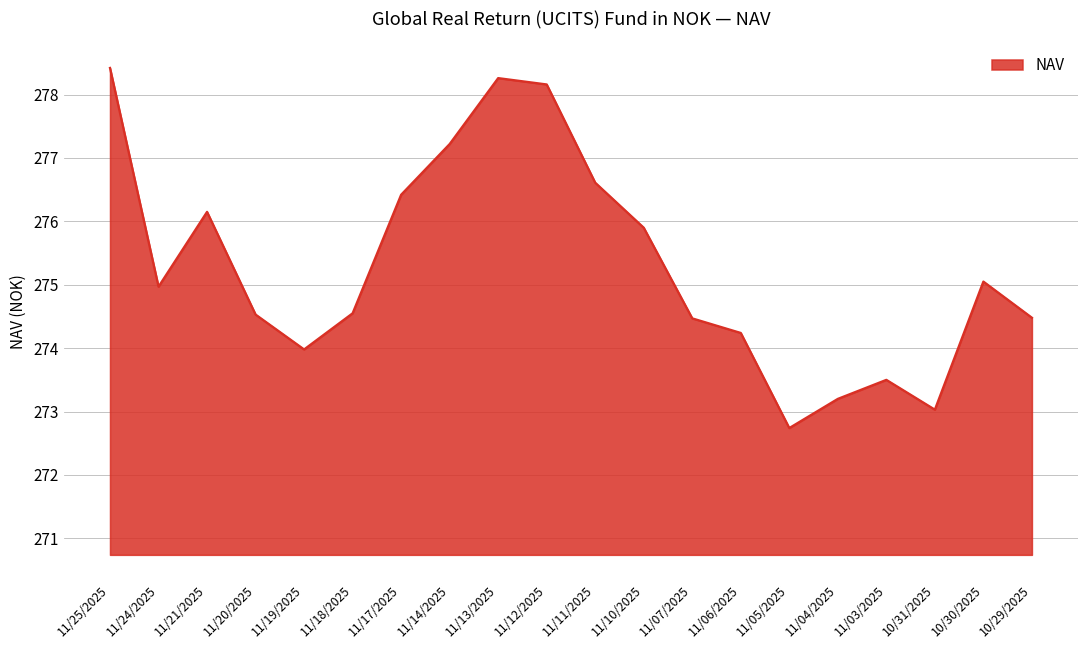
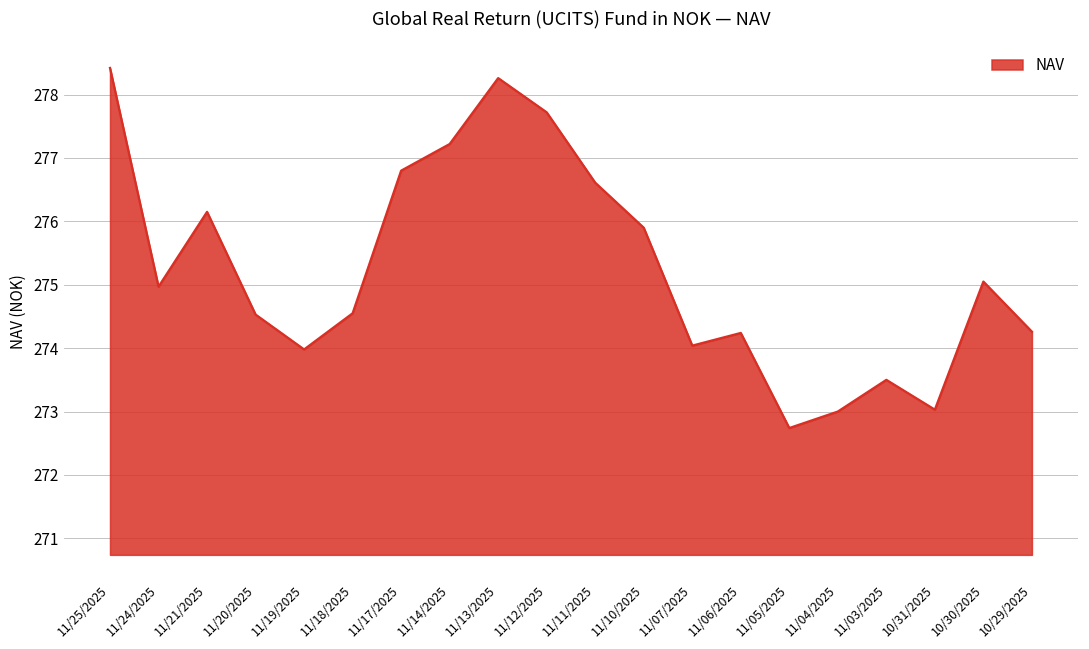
11/17/2025: 276.4 -> 276.8
11/12/2025: 278.2 -> 277.7
11/07/2025: 274.5 -> 274.0
11/04/2025: 273.2 -> 273.0
10/29/2025: 274.5 -> 274.3
